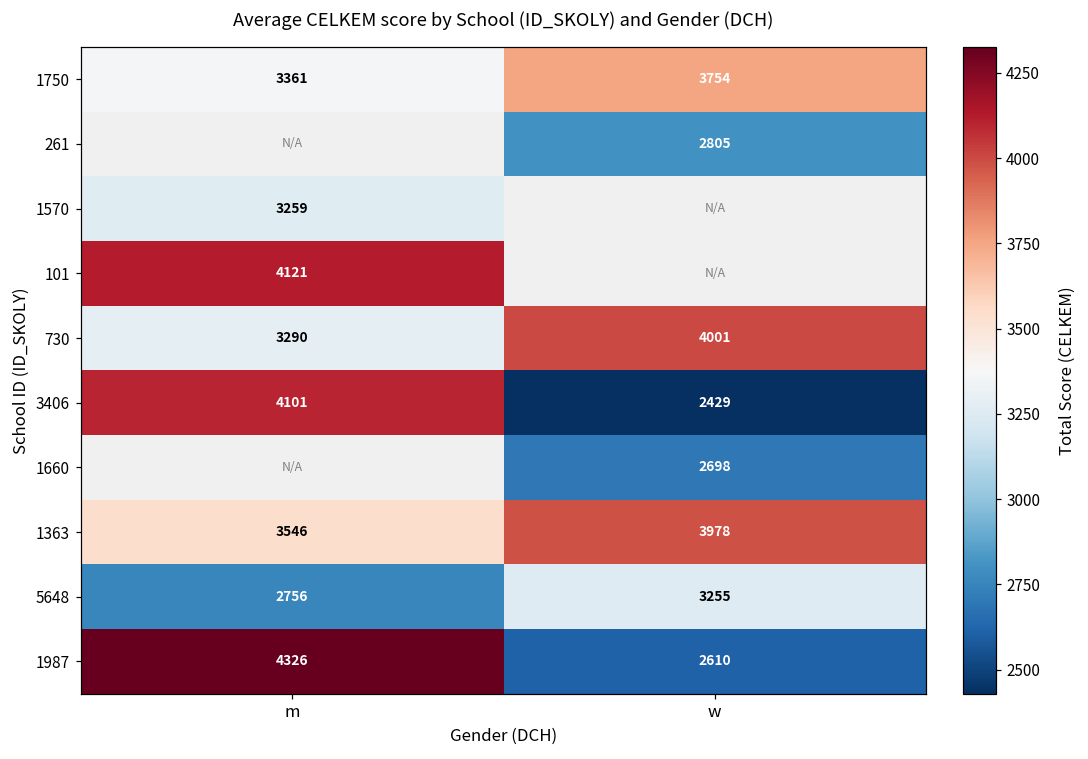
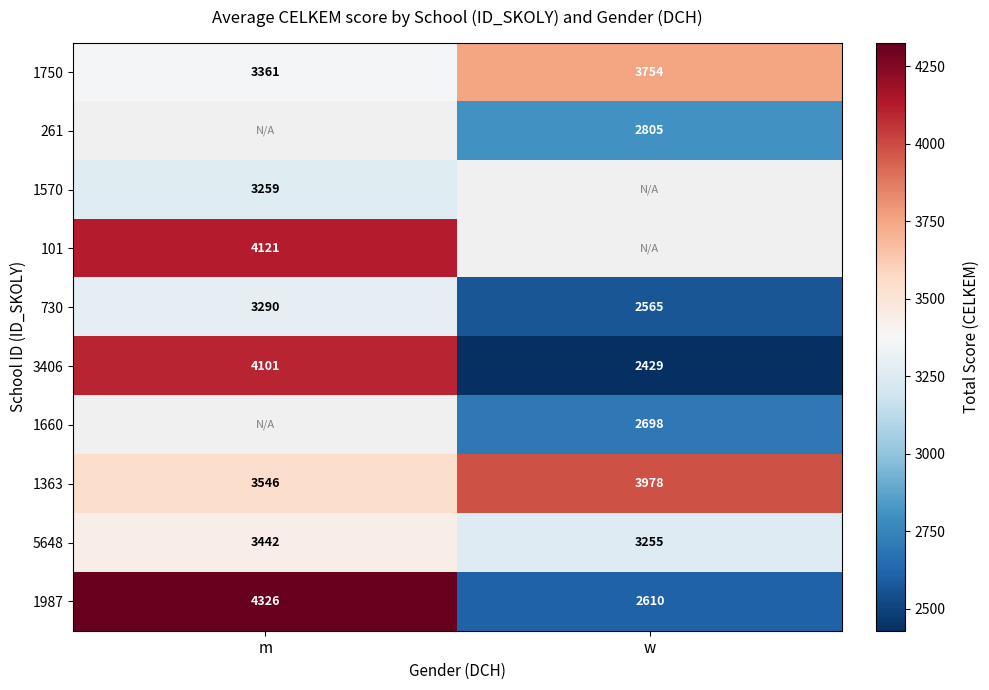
730, w: 4001 -> 2565
5648, m: 2756 -> 3442
